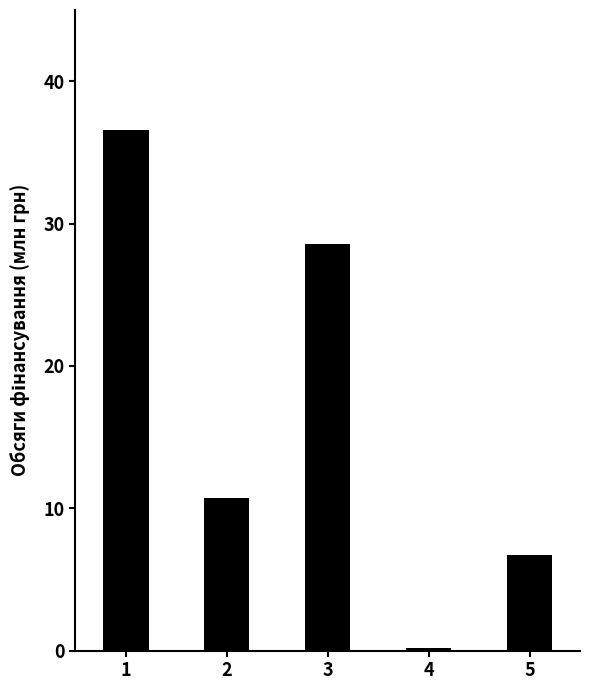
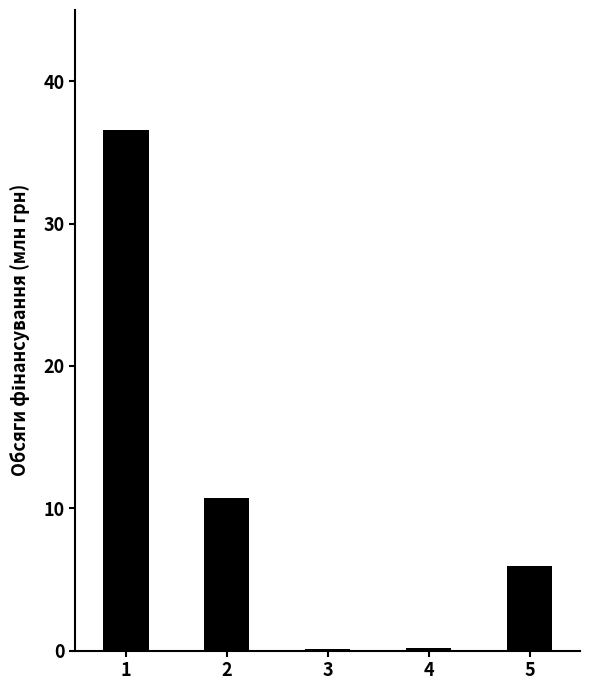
3: 28.6 -> 0.1
5: 6.7 -> 6.0
